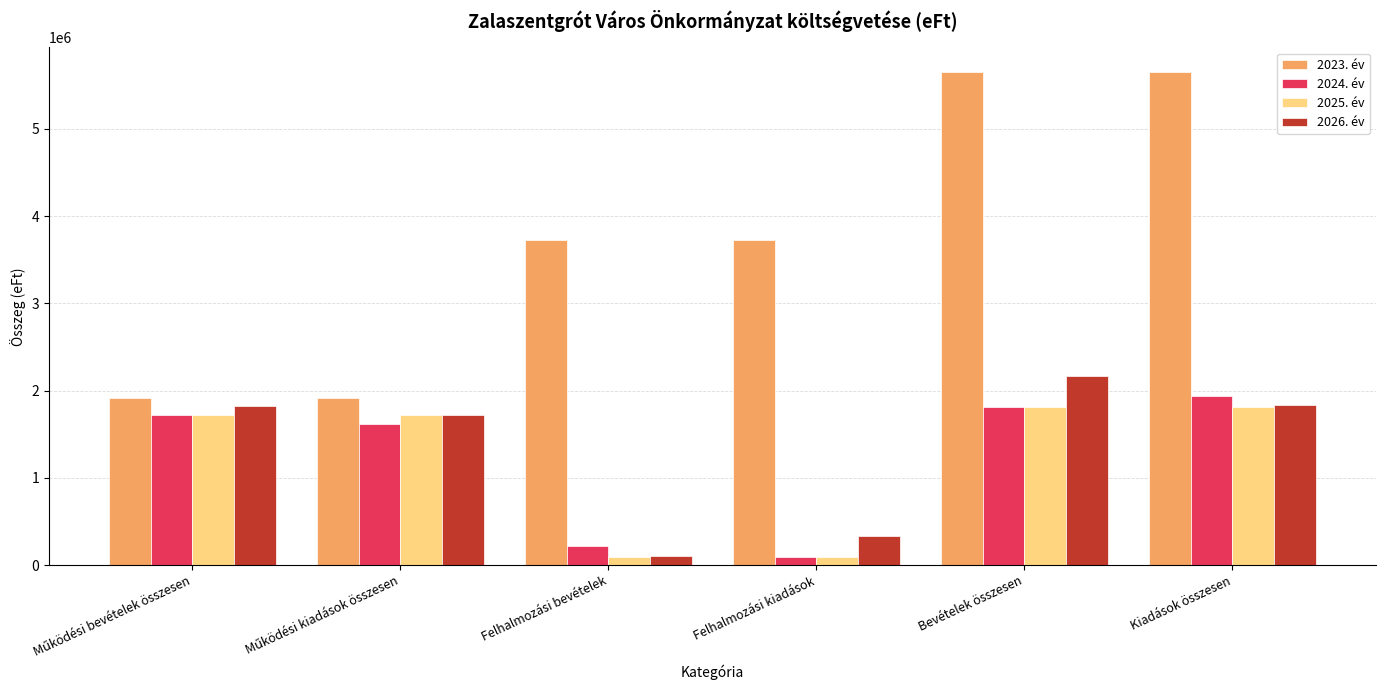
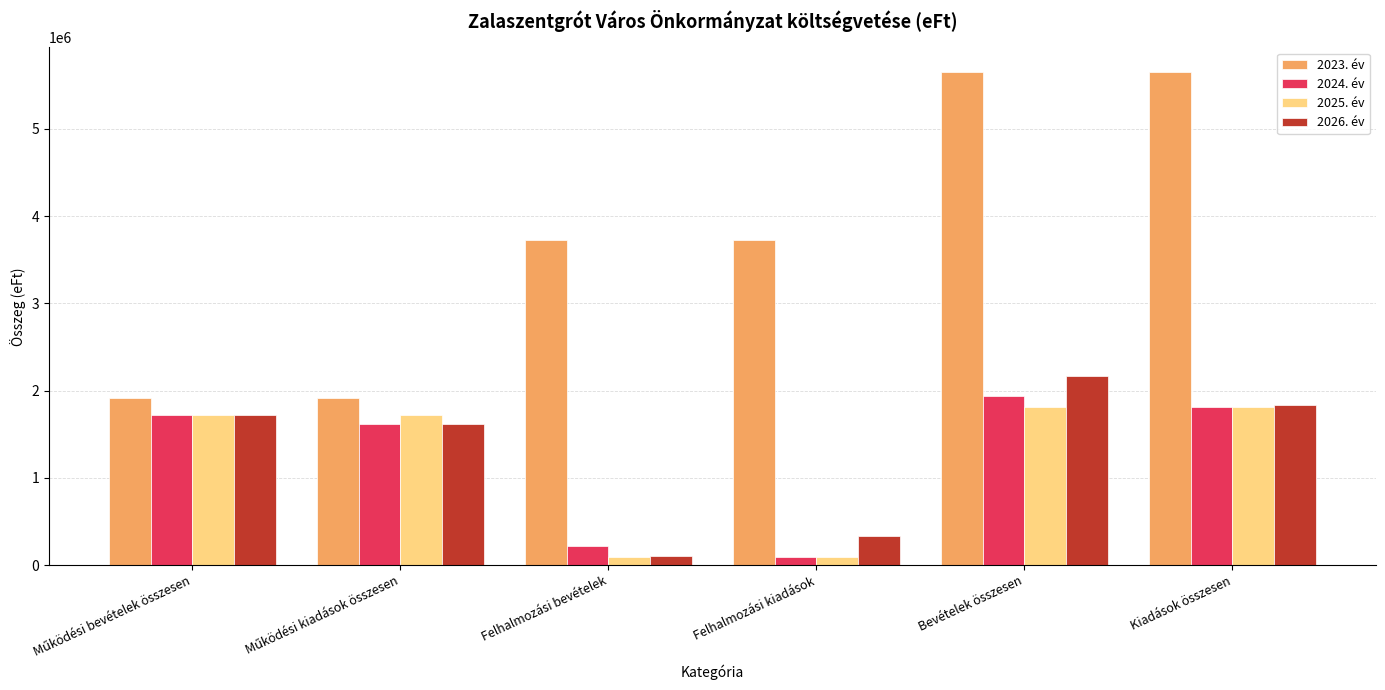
2026. év, Működési bevételek összesen: 1800000 -> 1700000
2026. év, Működési kiadások összesen: 1700000 -> 1600000
2024. év, Bevételek összesen: 1800000 -> 1900000
2024. év, Kiadások összesen: 1900000 -> 1800000
